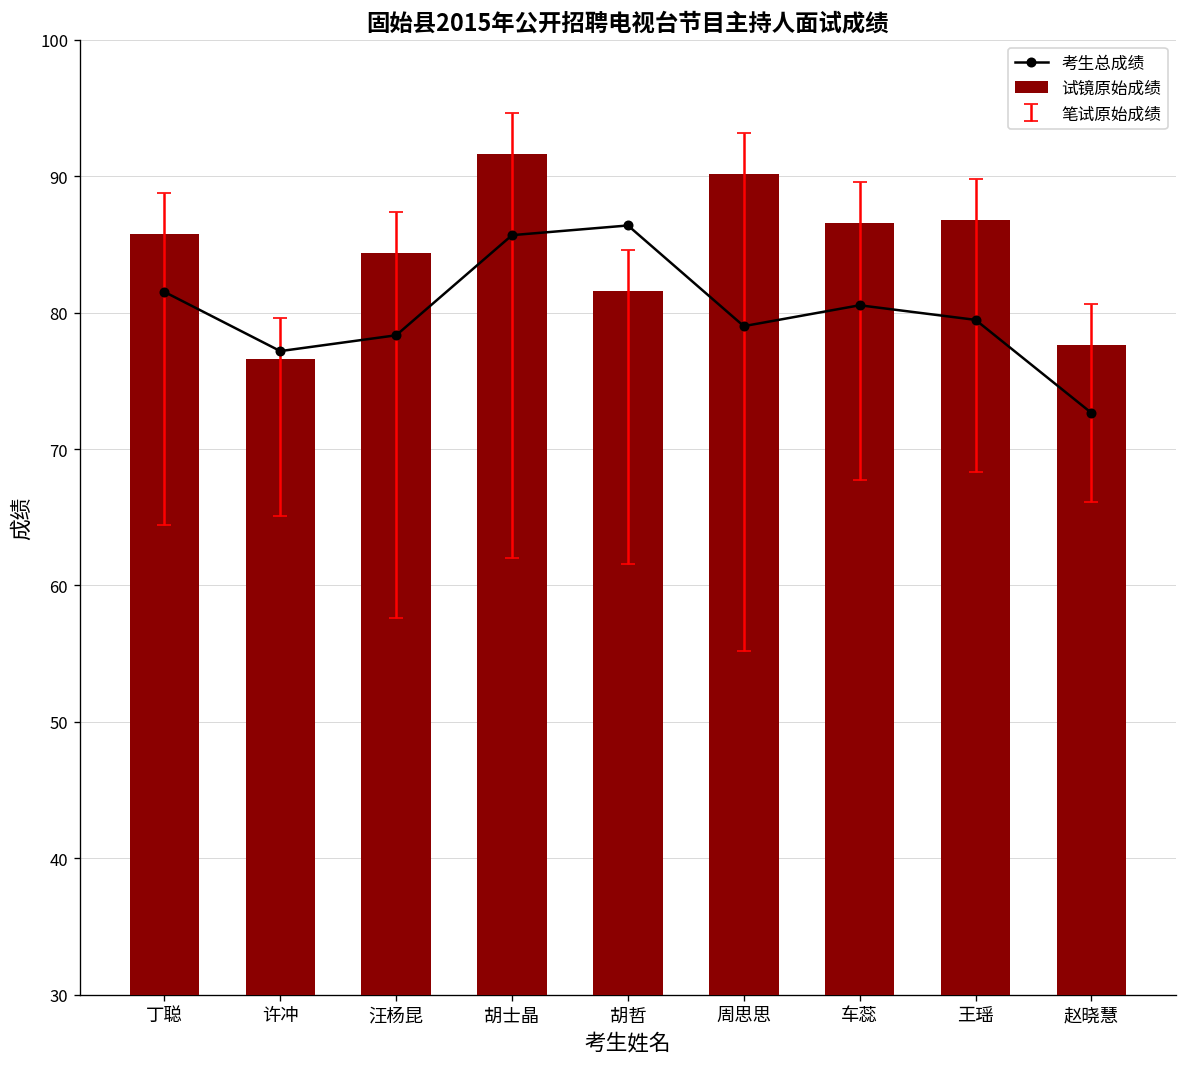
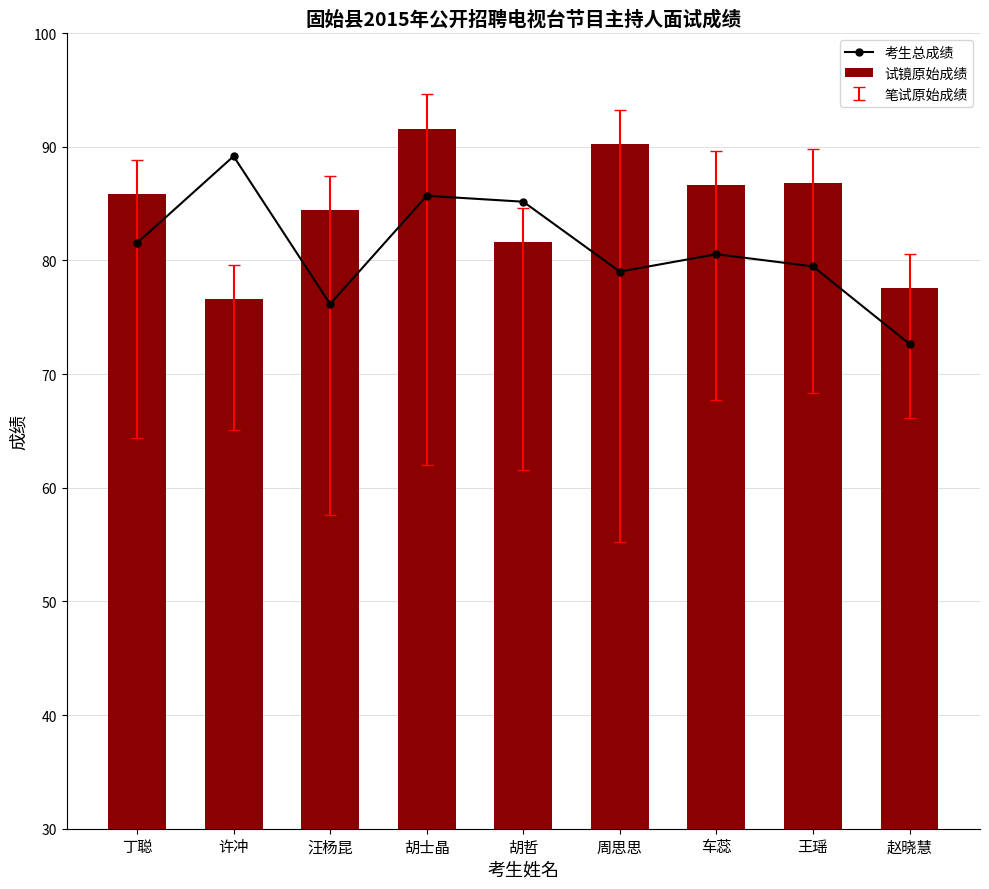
考生总成绩, 许冲: 77.2 -> 89.2
考生总成绩, 汪杨昆: 78.3 -> 76.2
考生总成绩, 胡哲: 86.4 -> 85.2
